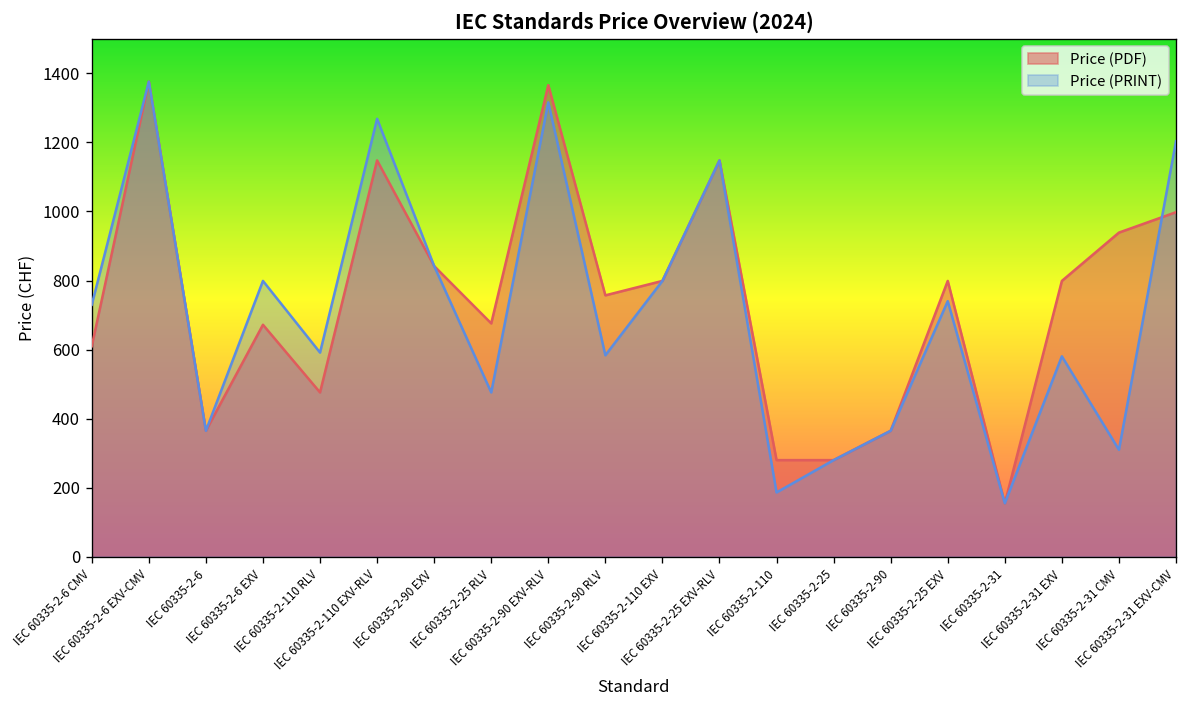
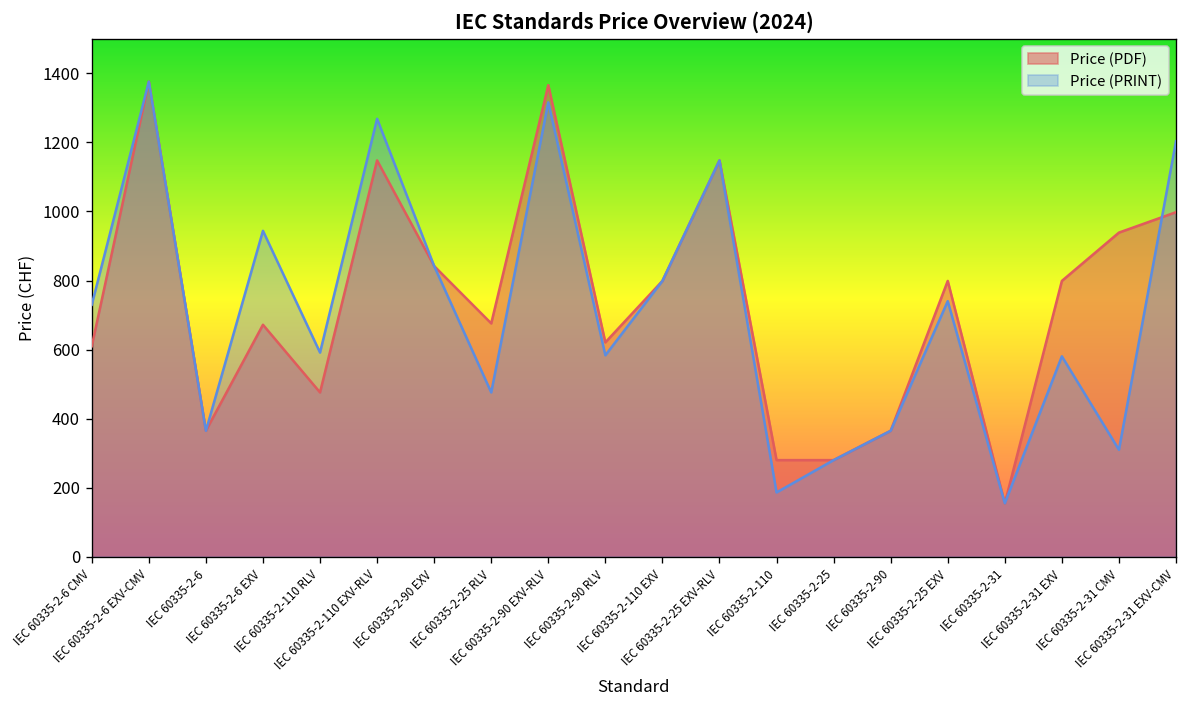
Price (PRINT), IEC 60335-2-6 EXV: 800 -> 940
Price (PDF), IEC 60335-2-90 RLV: 760 -> 620
